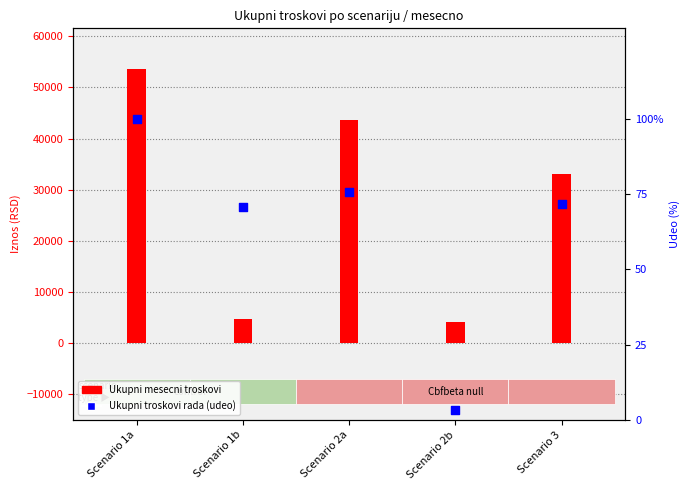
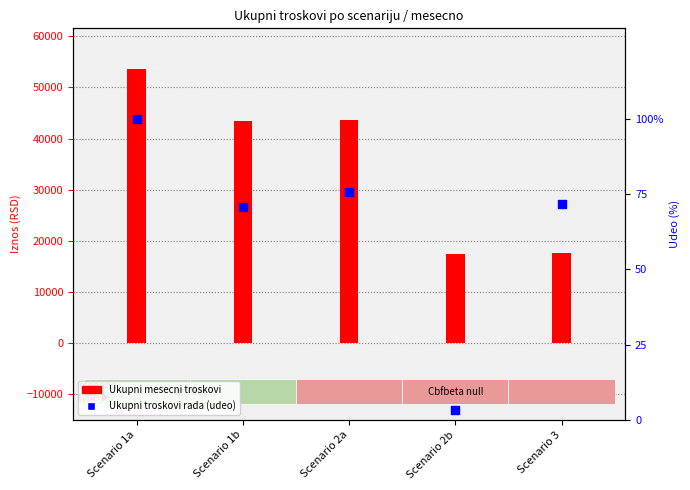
Ukupni mesecni troskovi, Scenario 1b: 5000 -> 43000
Ukupni mesecni troskovi, Scenario 2b: 4000 -> 17000
Ukupni mesecni troskovi, Scenario 3: 33000 -> 18000
